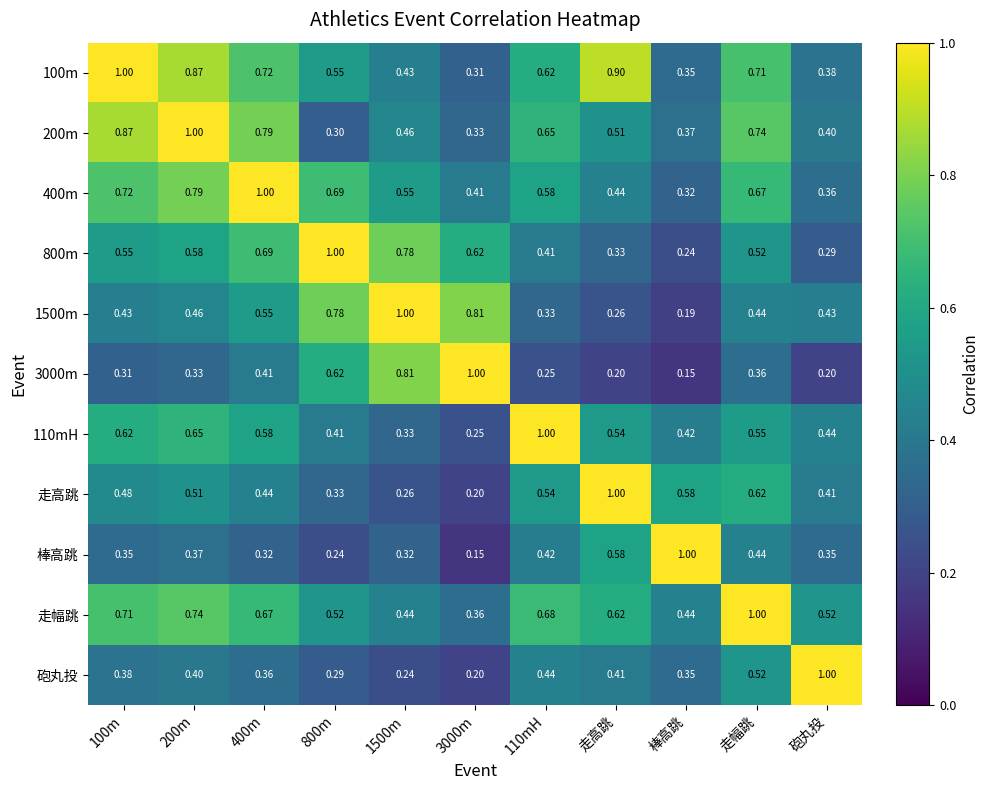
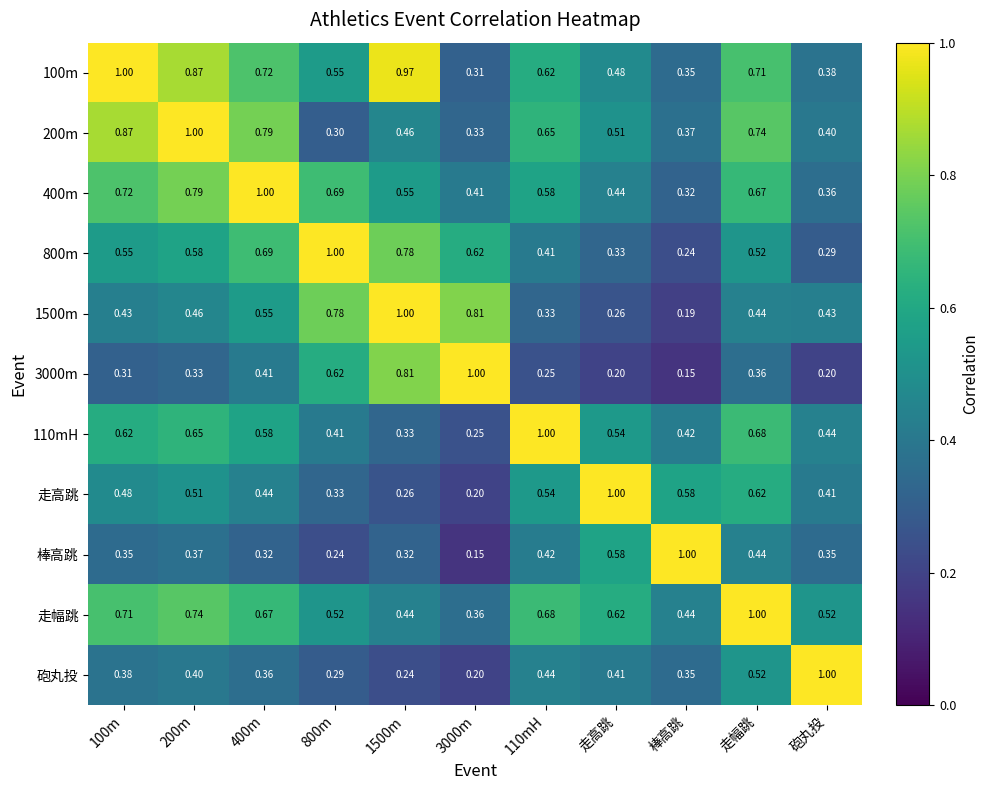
100m, 1500m: 0.43 -> 0.97
100m, 走高跳: 0.90 -> 0.48
110mH, 走幅跳: 0.55 -> 0.68
